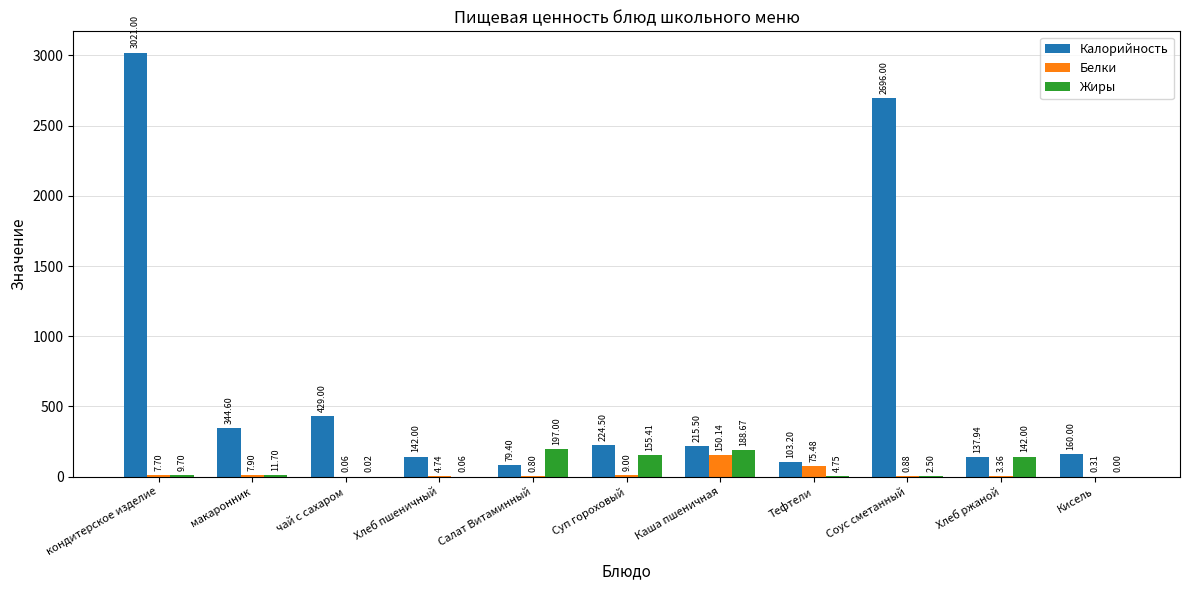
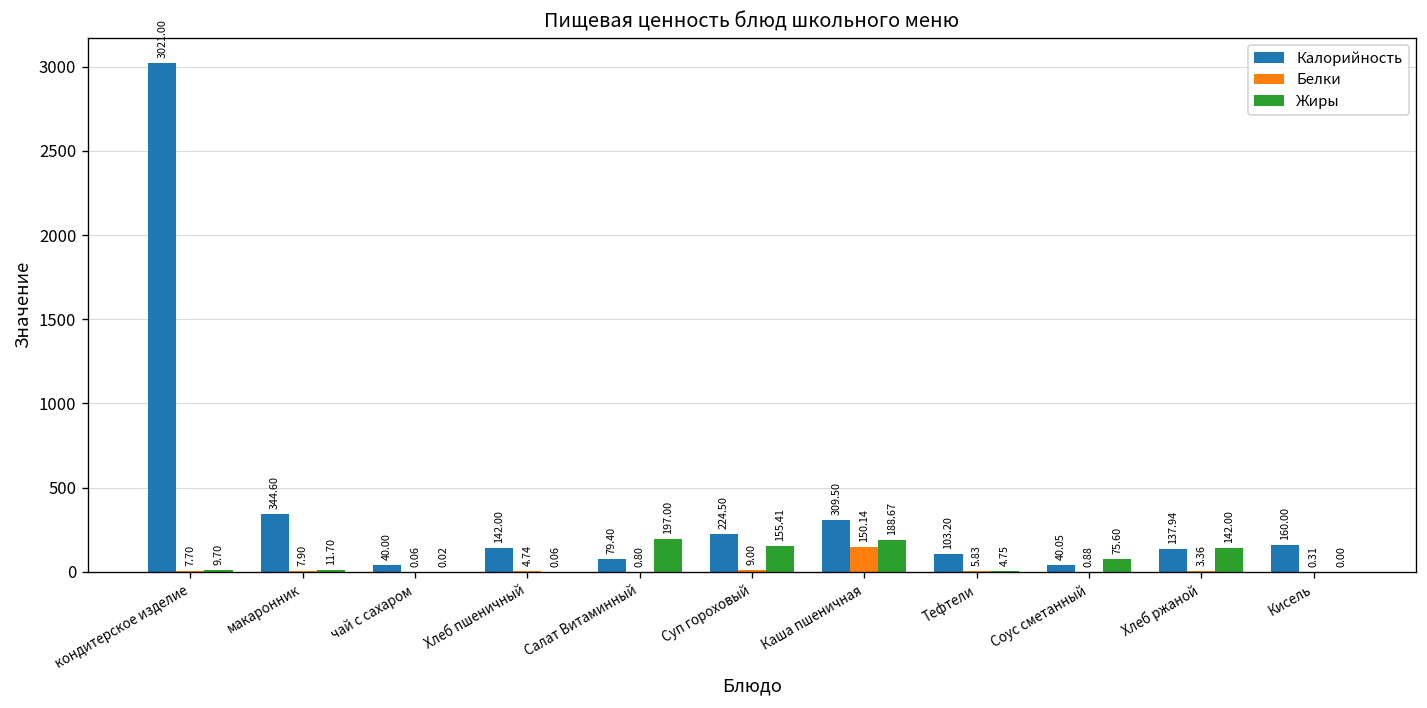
Калорийность, чай с сахаром: 429.00 -> 40.00
Калорийность, Каша пшеничная: 215.50 -> 309.50
Белки, Тефтели: 75.48 -> 5.83
Калорийность, Соус сметанный: 2696.00 -> 40.05
Жиры, Соус сметанный: 2.50 -> 75.60
